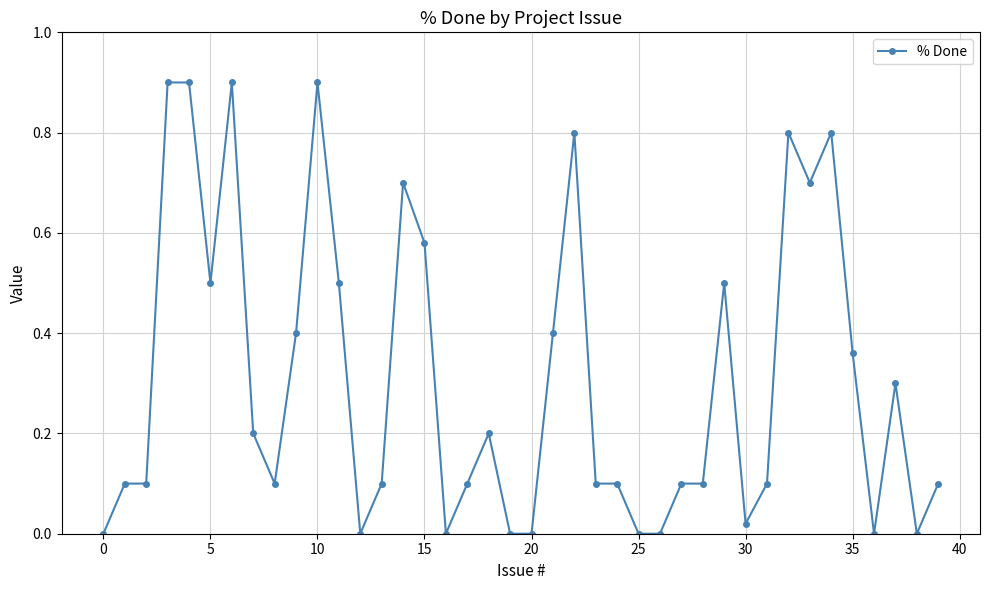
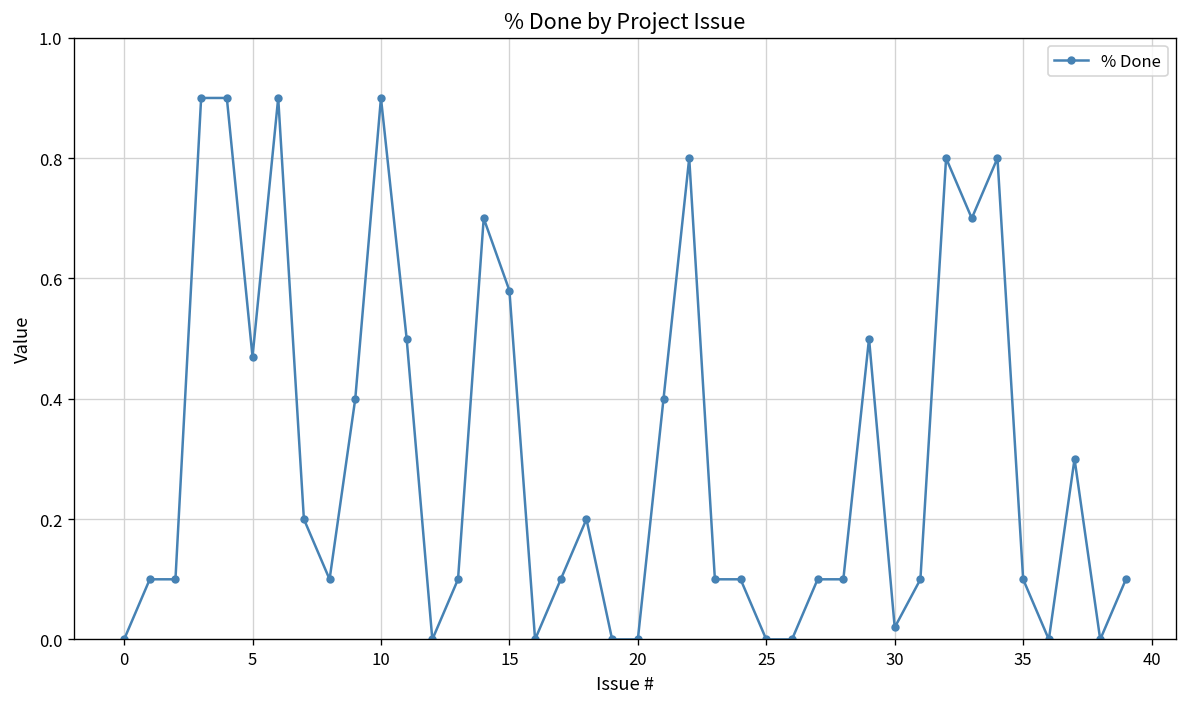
5: 0.50 -> 0.47
35: 0.36 -> 0.10
